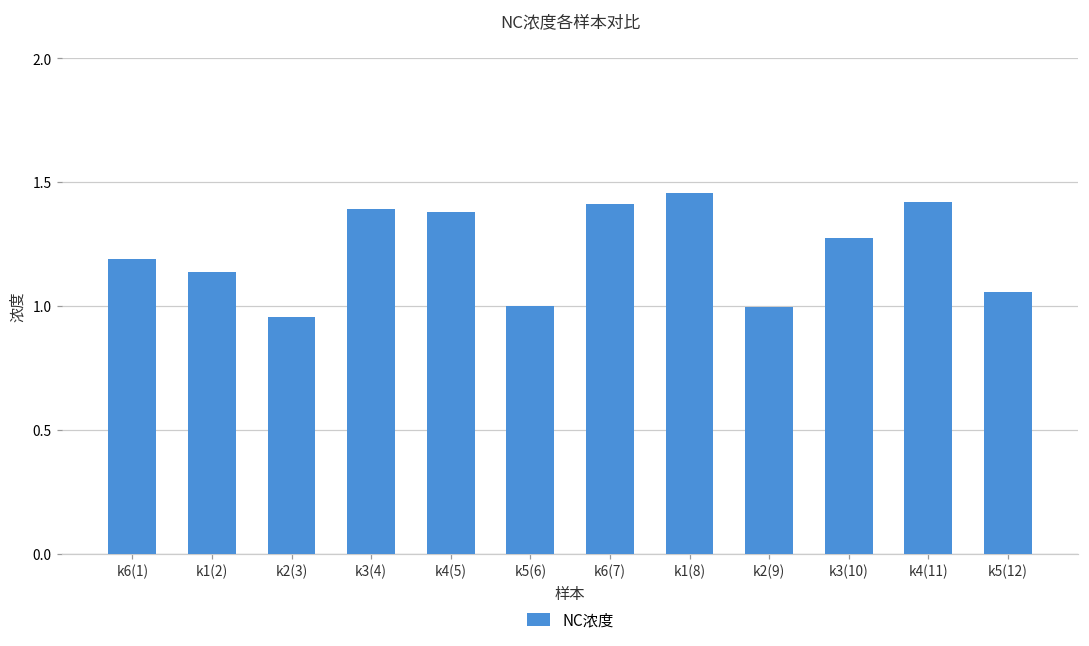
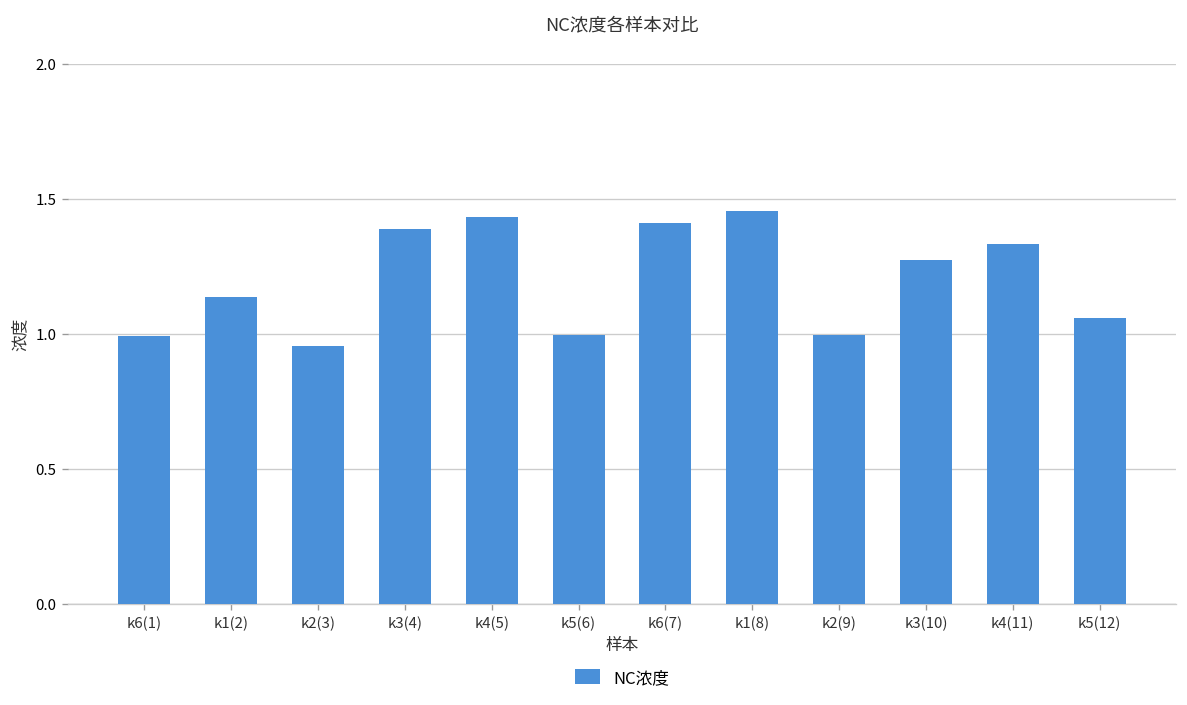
k6(1): 1.19 -> 0.99
k4(5): 1.38 -> 1.43
k4(11): 1.42 -> 1.33
